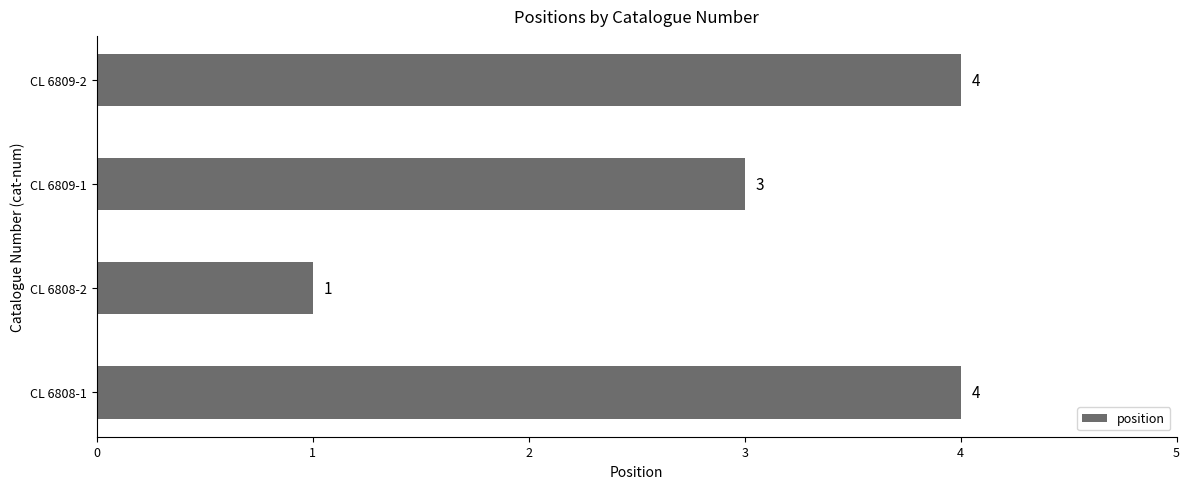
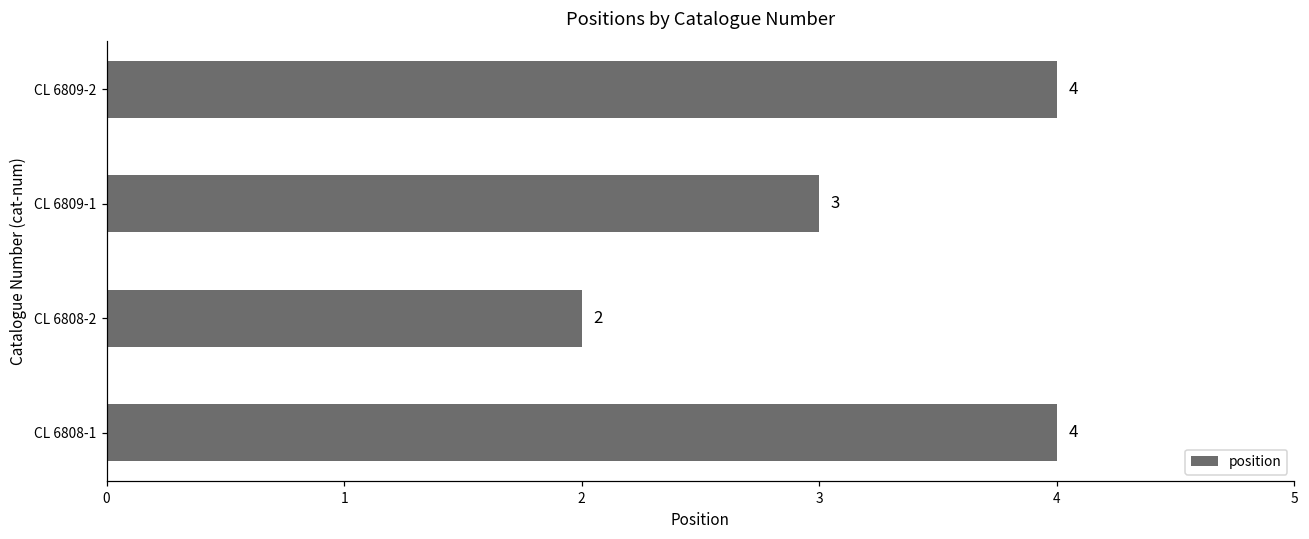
CL 6808-2: 1 -> 2
